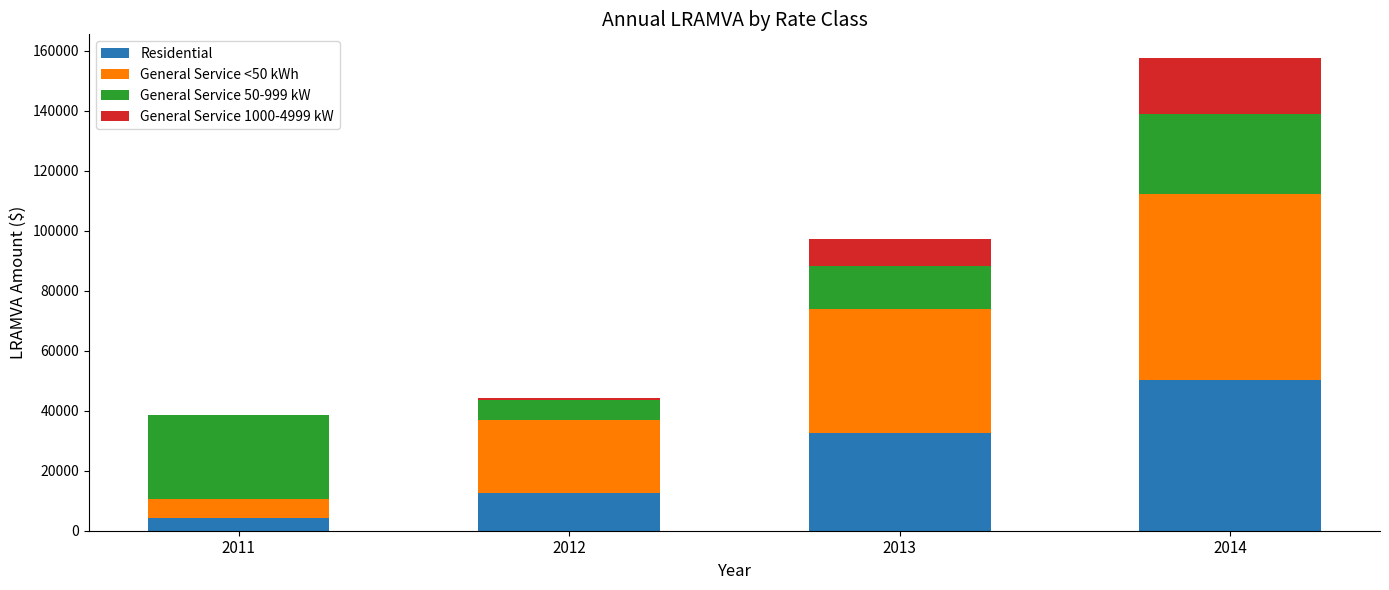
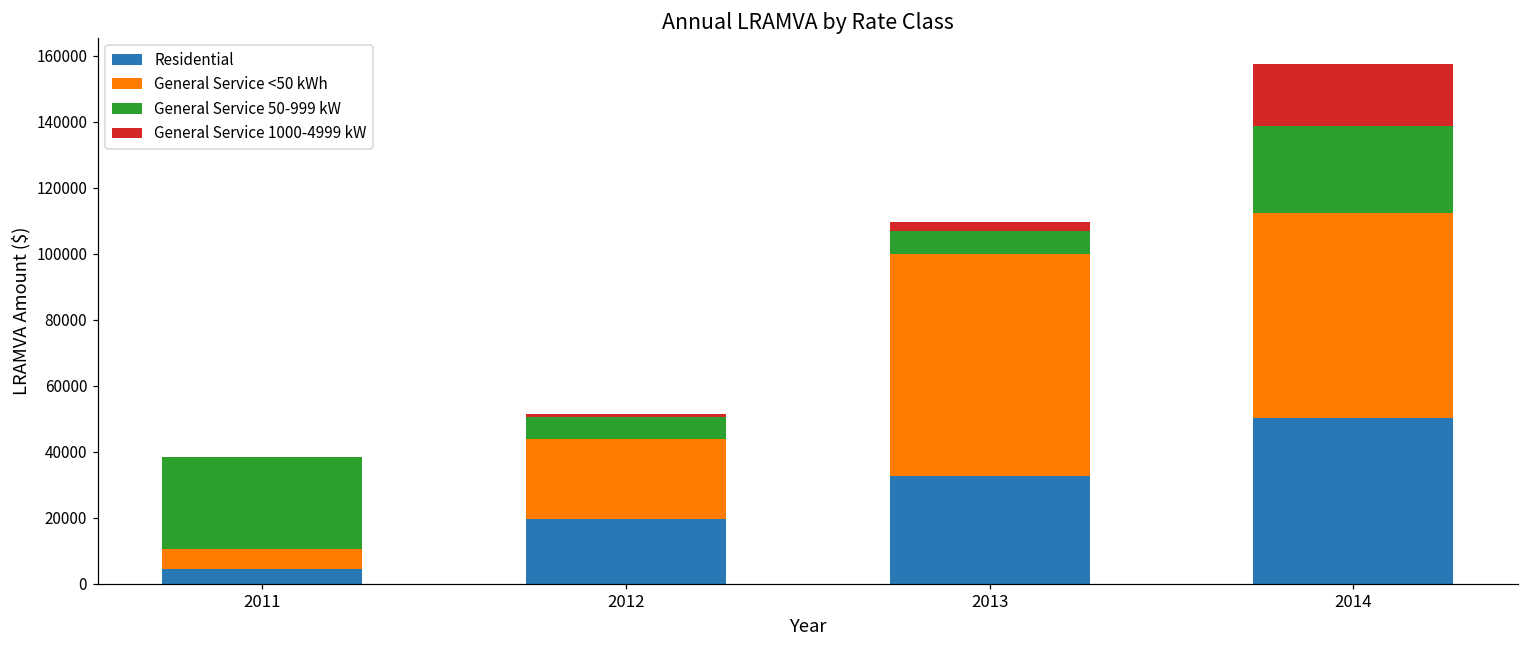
Residential, 2012: 13000 -> 20000
General Service <50 kWh, 2013: 41000 -> 67000
General Service 50-999 kW, 2013: 14000 -> 7000
General Service 1000-4999 kW, 2013: 9000 -> 3000
